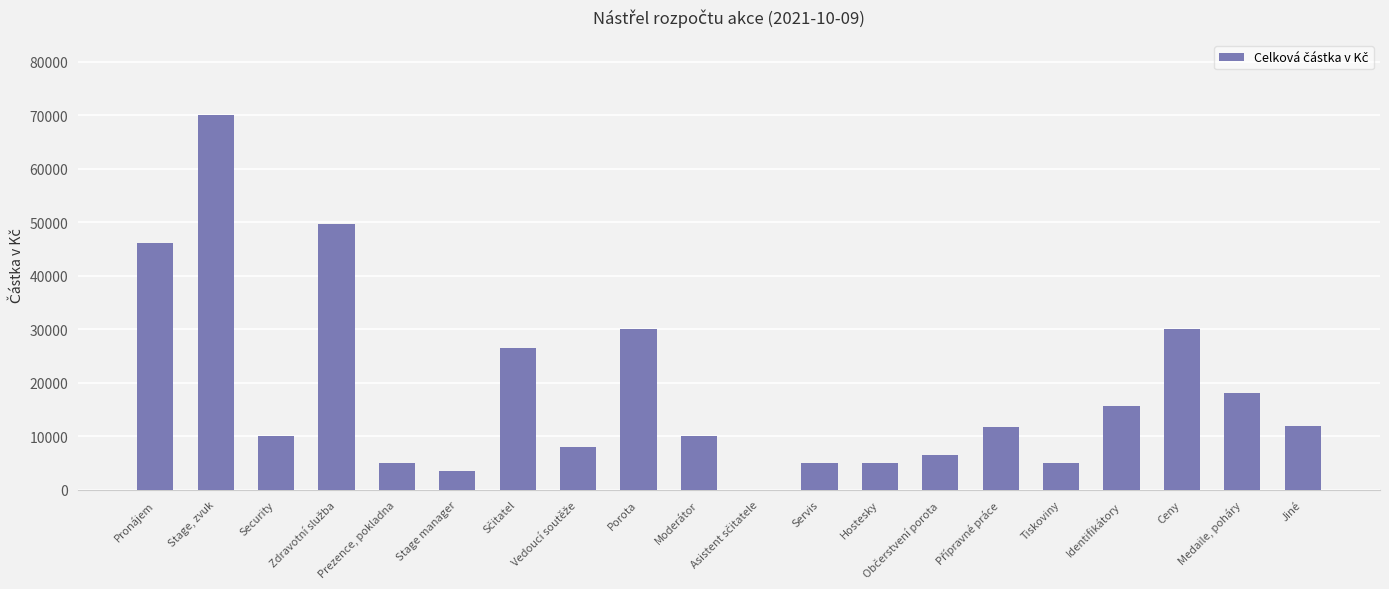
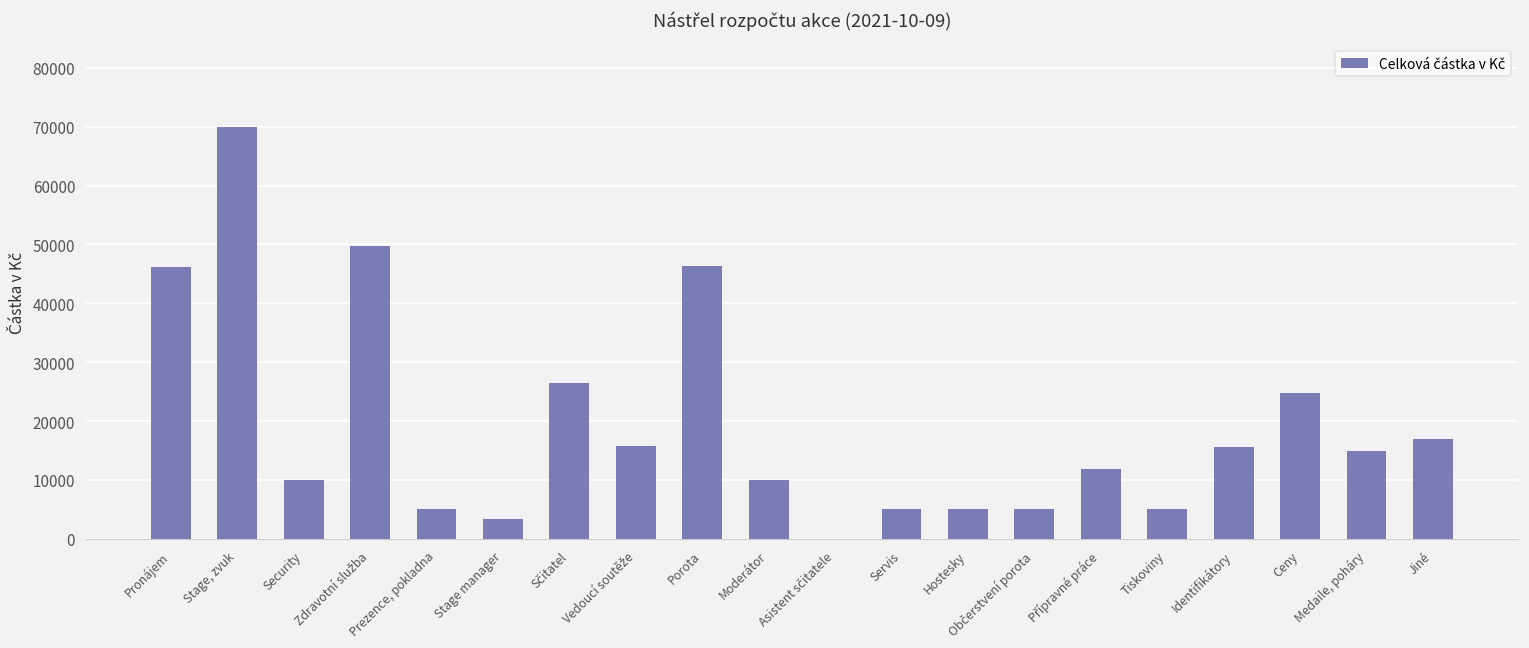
Vedoucí soutěže: 8000 -> 16000
Porota: 30000 -> 46000
Občerstvení porota: 7000 -> 5000
Ceny: 30000 -> 25000
Medaile, poháry: 18000 -> 15000
Jiné: 12000 -> 17000
